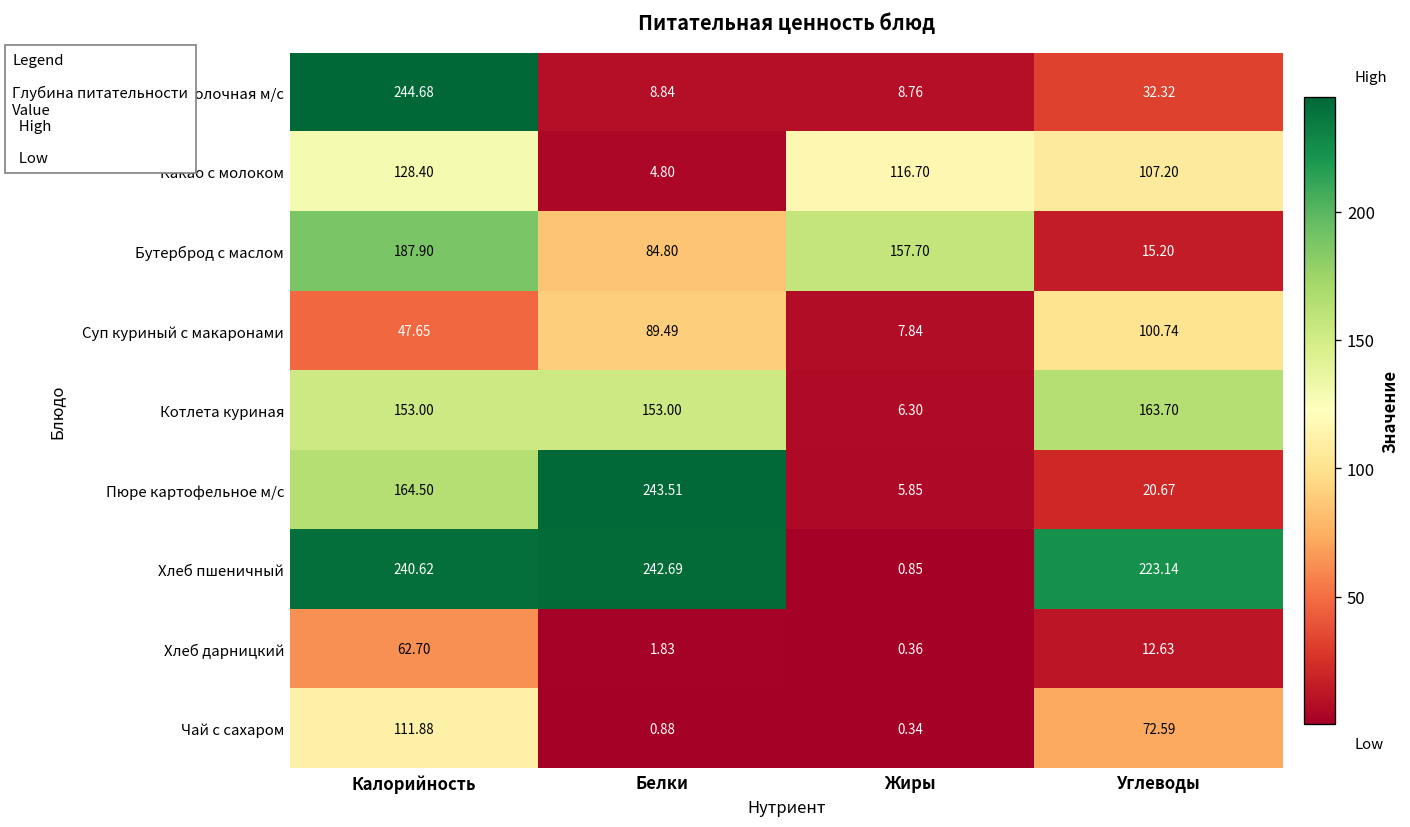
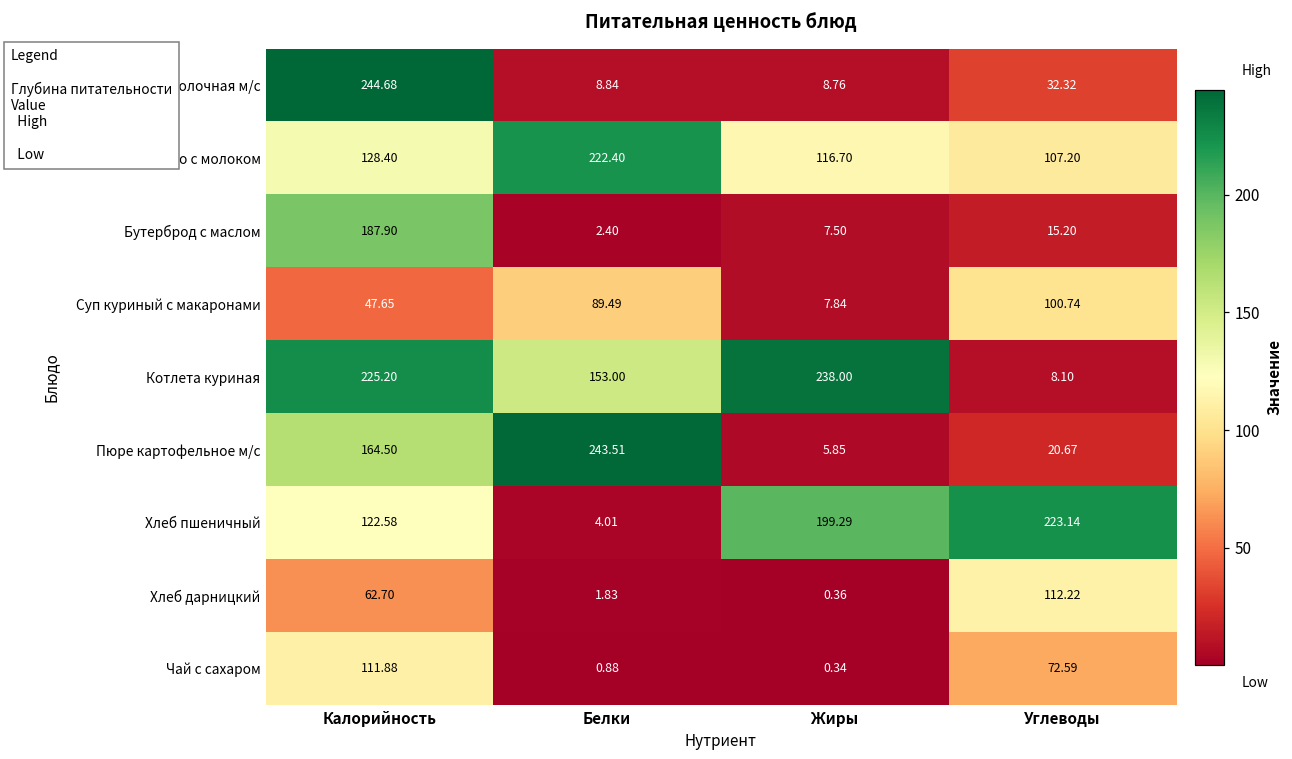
Какао с молоком, Белки: 4.80 -> 222.40
Бутерброд с маслом, Белки: 84.80 -> 2.40
Бутерброд с маслом, Жиры: 157.70 -> 7.50
Котлета куриная, Калорийность: 153.00 -> 225.20
Котлета куриная, Жиры: 6.30 -> 238.00
Котлета куриная, Углеводы: 163.70 -> 8.10
Хлеб пшеничный, Калорийность: 240.62 -> 122.58
Хлеб пшеничный, Белки: 242.69 -> 4.01
Хлеб пшеничный, Жиры: 0.85 -> 199.29
Хлеб дарницкий, Углеводы: 12.63 -> 112.22
